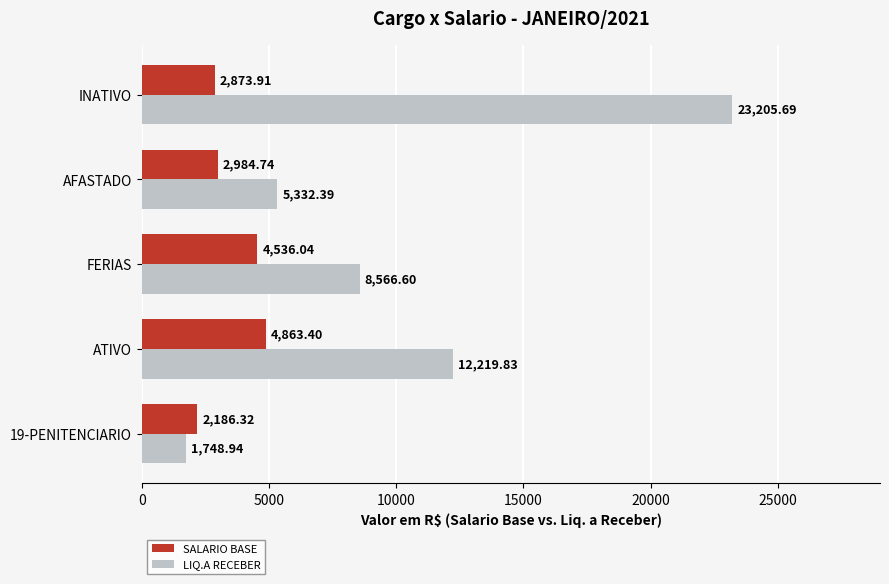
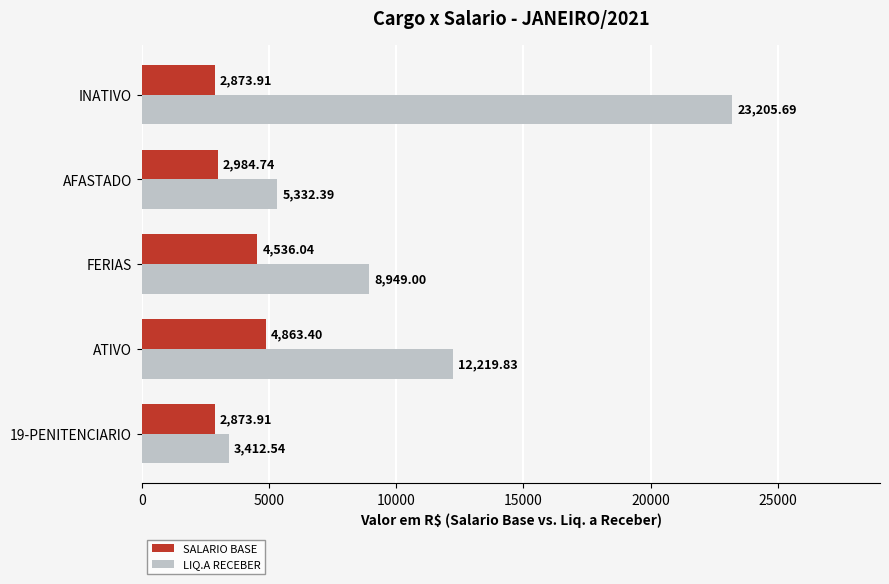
LIQ.A RECEBER, FERIAS: 8,566.60 -> 8,949.00
SALARIO BASE, 19-PENITENCIARIO: 2,186.32 -> 2,873.91
LIQ.A RECEBER, 19-PENITENCIARIO: 1,748.94 -> 3,412.54
